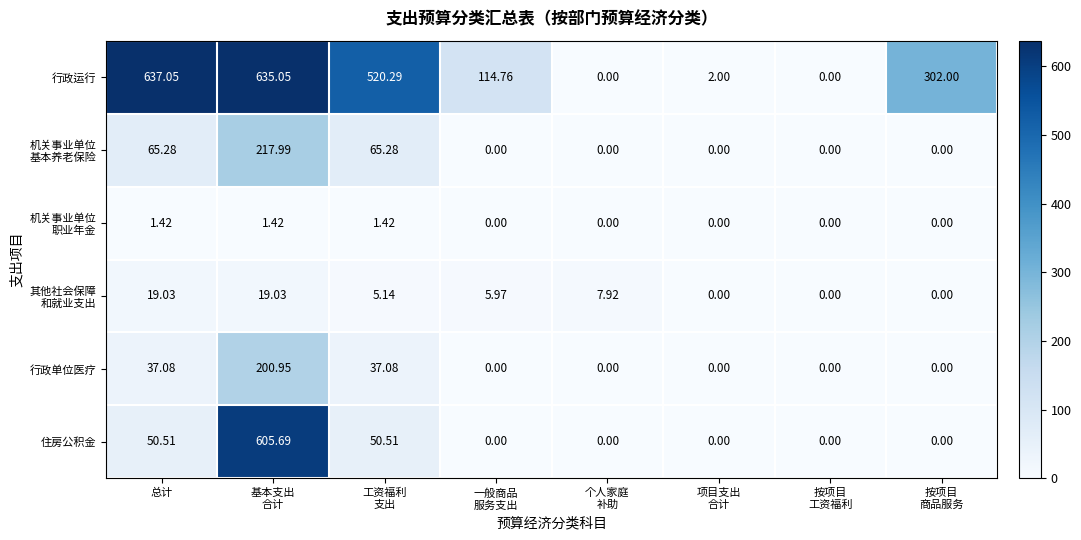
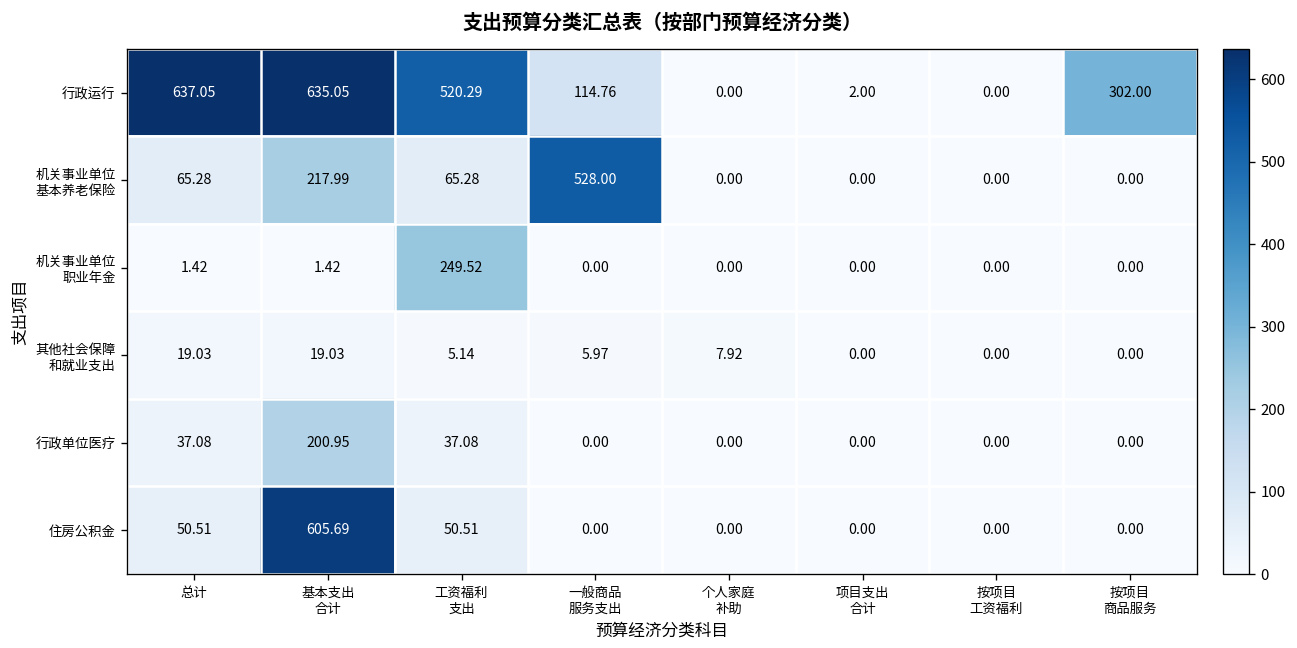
机关事业单位 基本养老保险, 一般商品 服务支出: 0.00 -> 528.00
机关事业单位 职业年金, 工资福利 支出: 1.42 -> 249.52
